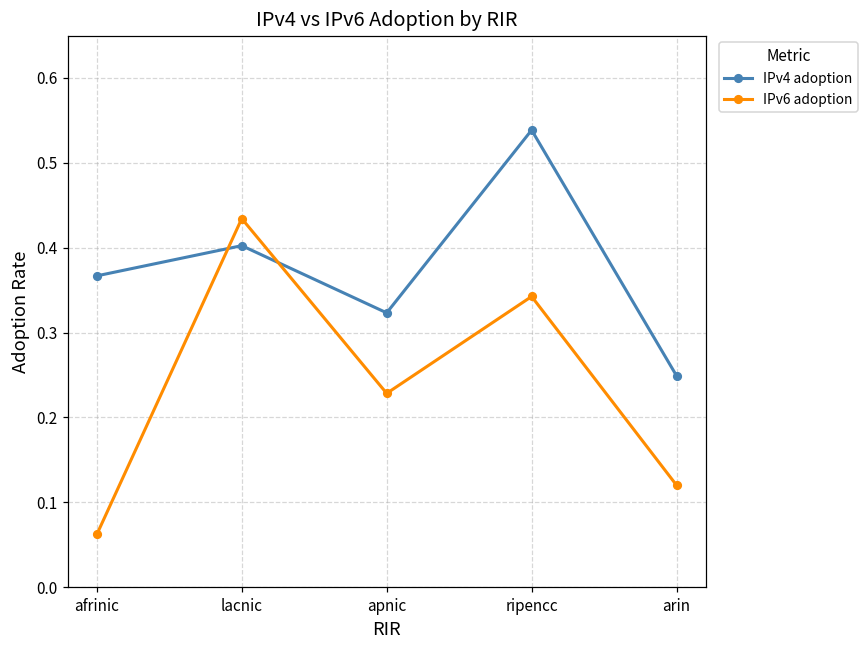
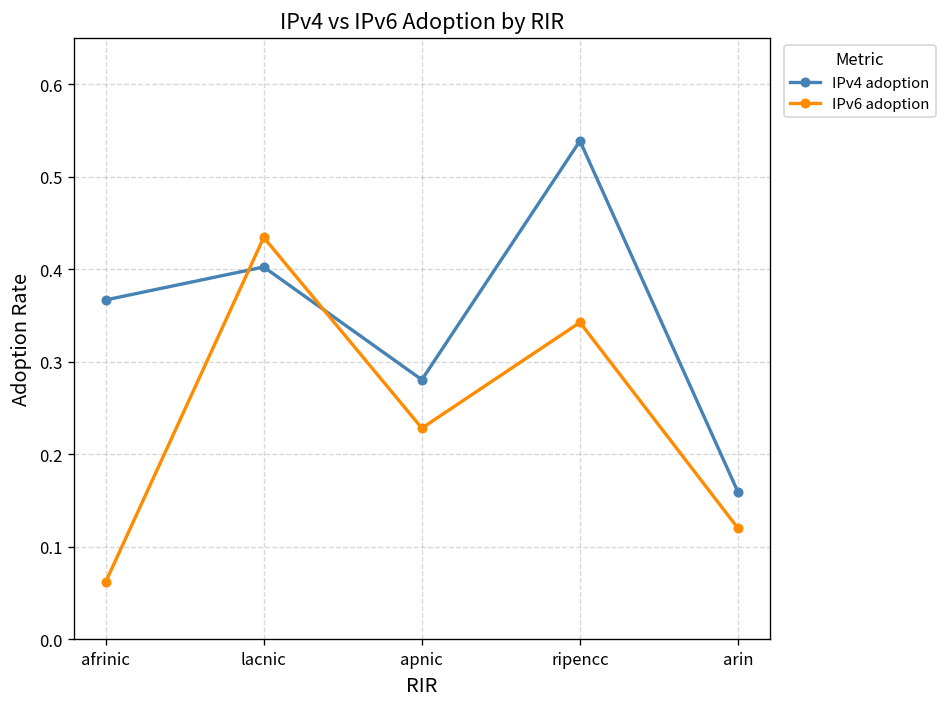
IPv4 adoption, apnic: 0.32 -> 0.28
IPv4 adoption, arin: 0.25 -> 0.16
